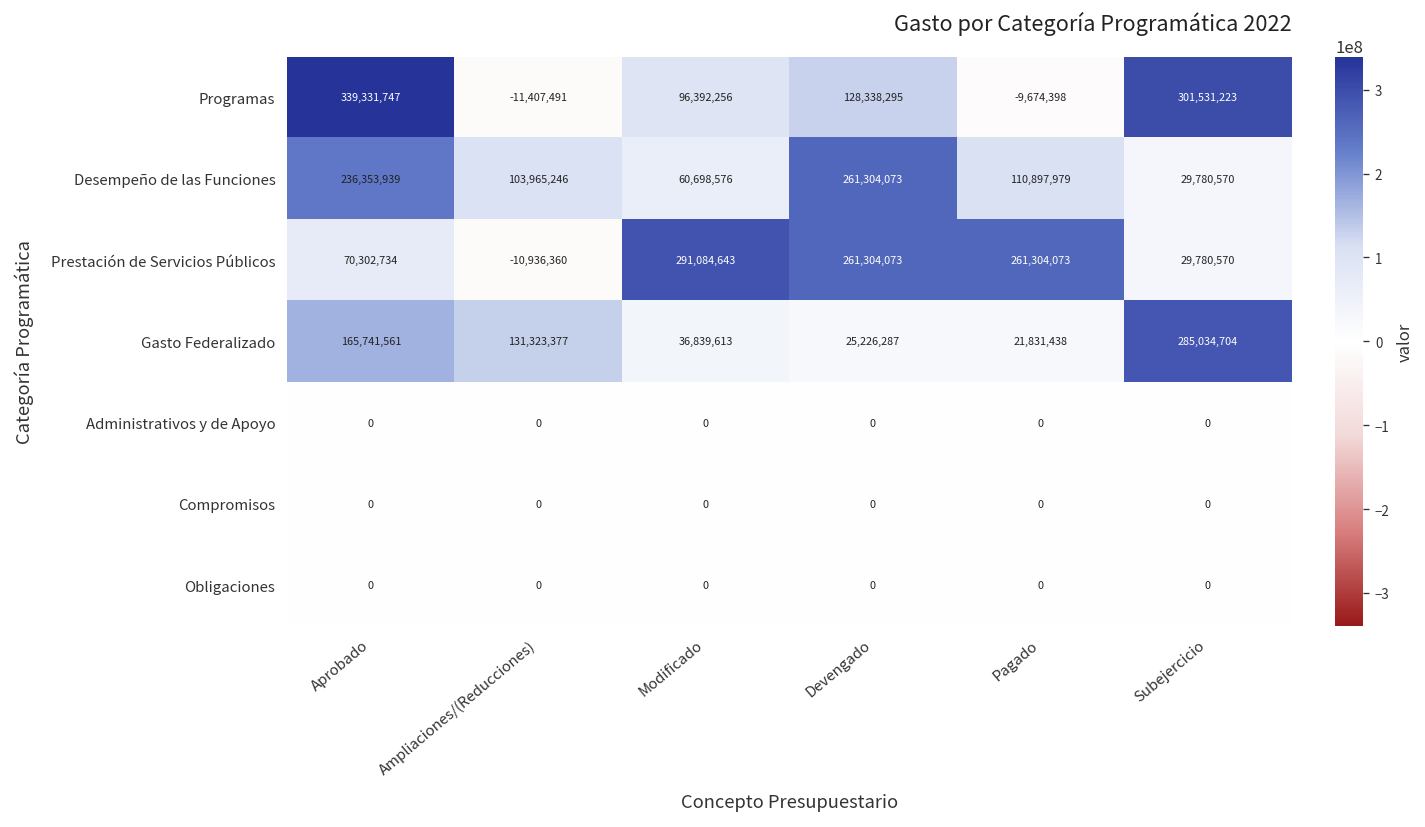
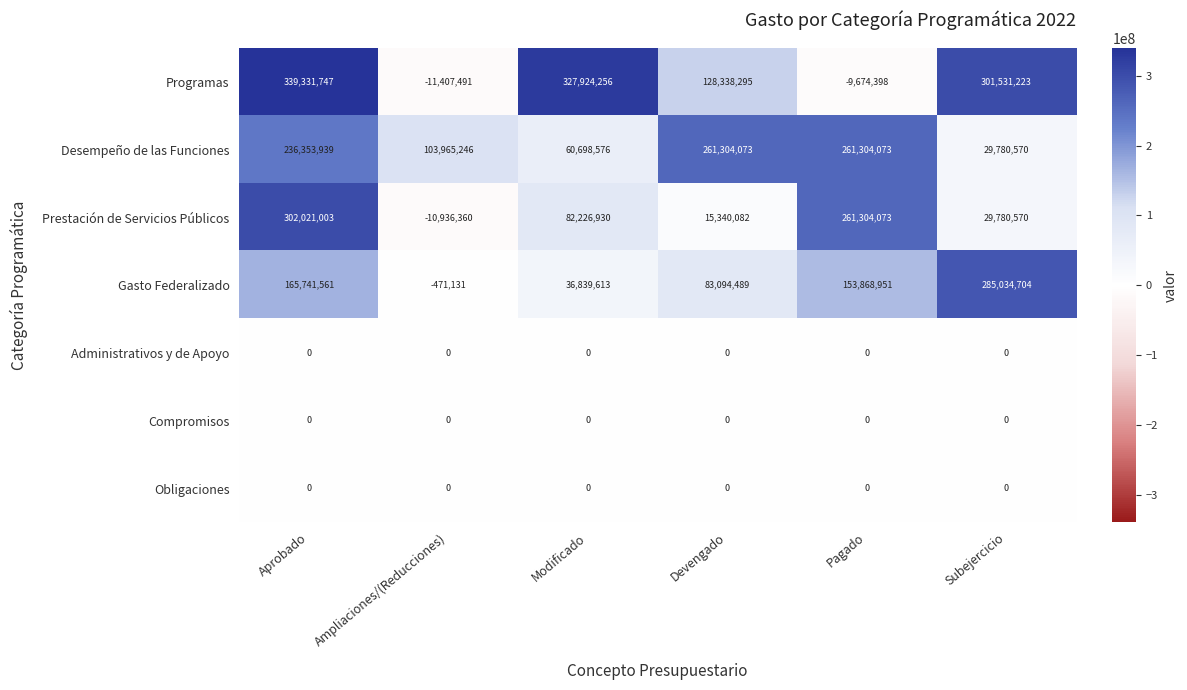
Programas, Modificado: 96,392,256 -> 327,924,256
Desempeño de las Funciones, Pagado: 110,897,979 -> 261,304,073
Prestación de Servicios Públicos, Aprobado: 70,302,734 -> 302,021,003
Prestación de Servicios Públicos, Modificado: 291,084,643 -> 82,226,930
Prestación de Servicios Públicos, Devengado: 261,304,073 -> 15,340,082
Gasto Federalizado, Ampliaciones/(Reducciones): 131,323,377 -> -471,131
Gasto Federalizado, Devengado: 25,226,287 -> 83,094,489
Gasto Federalizado, Pagado: 21,831,438 -> 153,868,951
